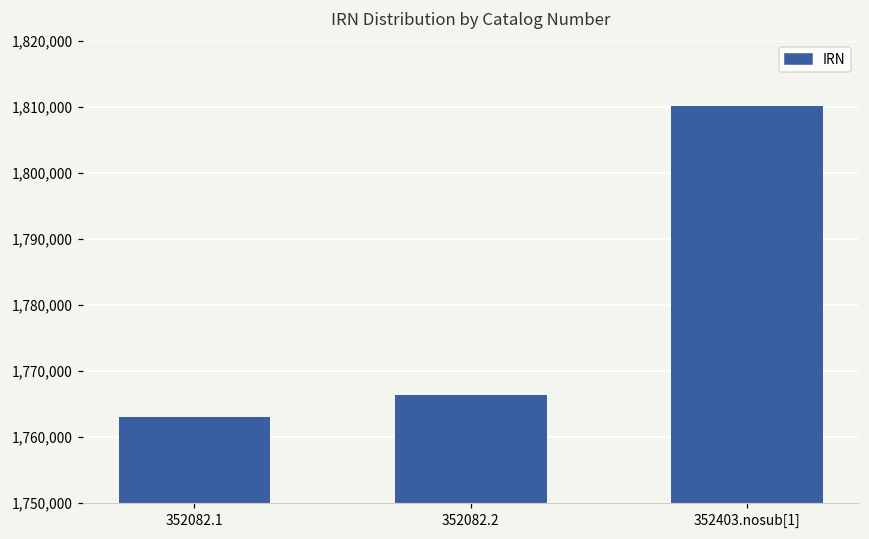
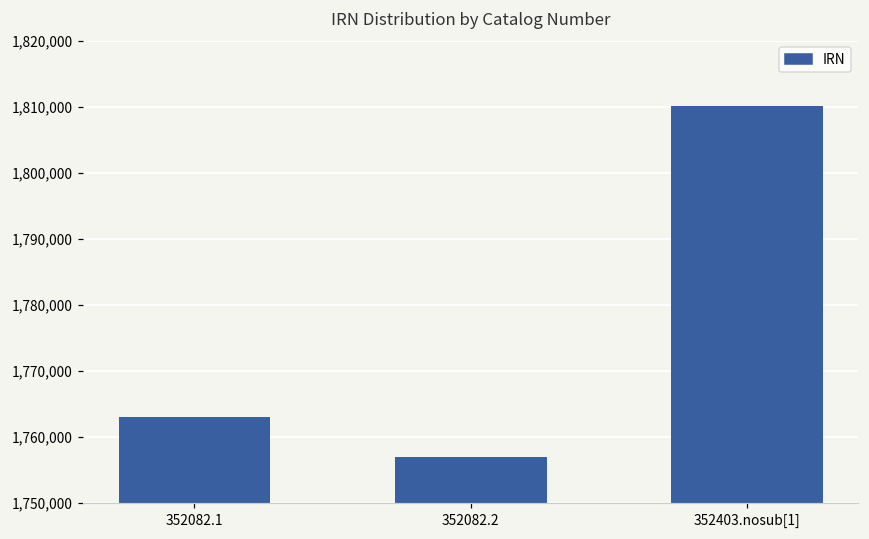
352082.2: 1,766,000 -> 1,757,000
